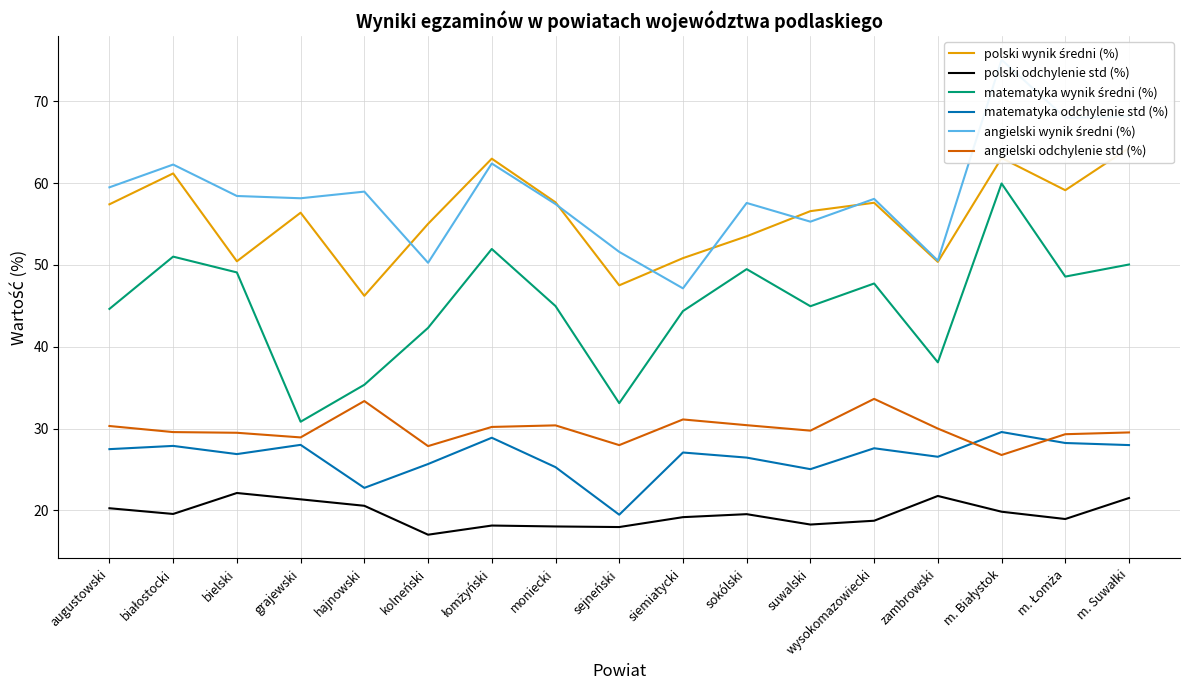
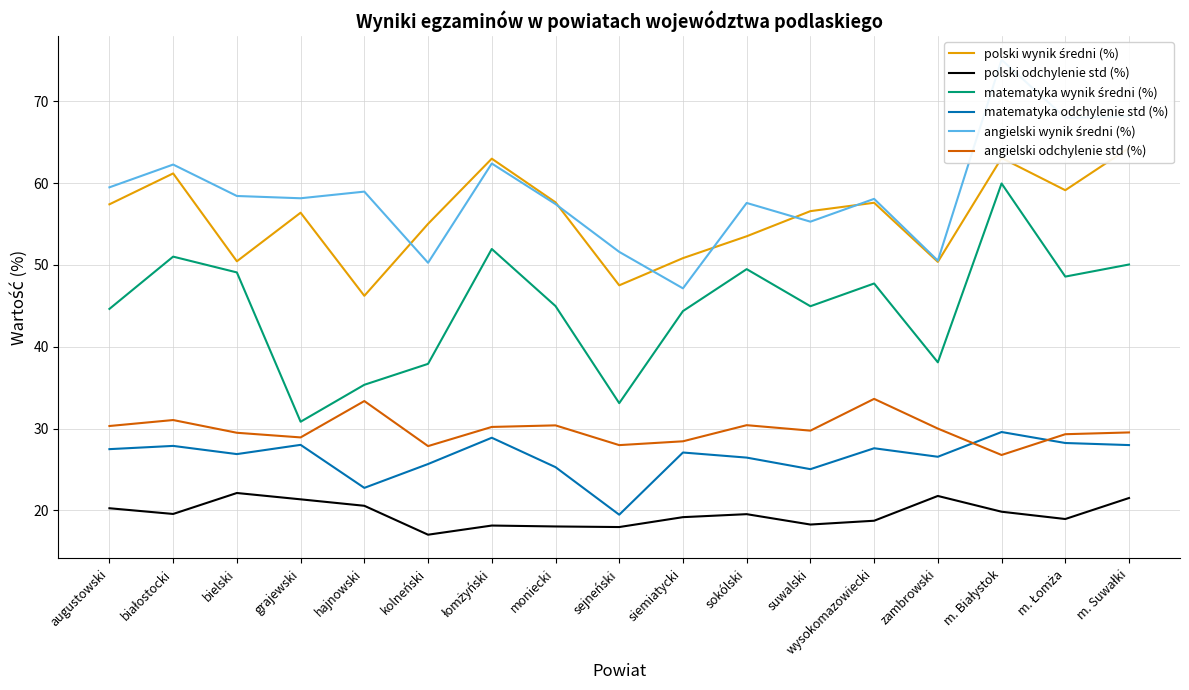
angielski odchylenie std (%), białostocki: 30 -> 31
matematyka wynik średni (%), kolneński: 42 -> 38
angielski odchylenie std (%), siemiatycki: 31 -> 28
